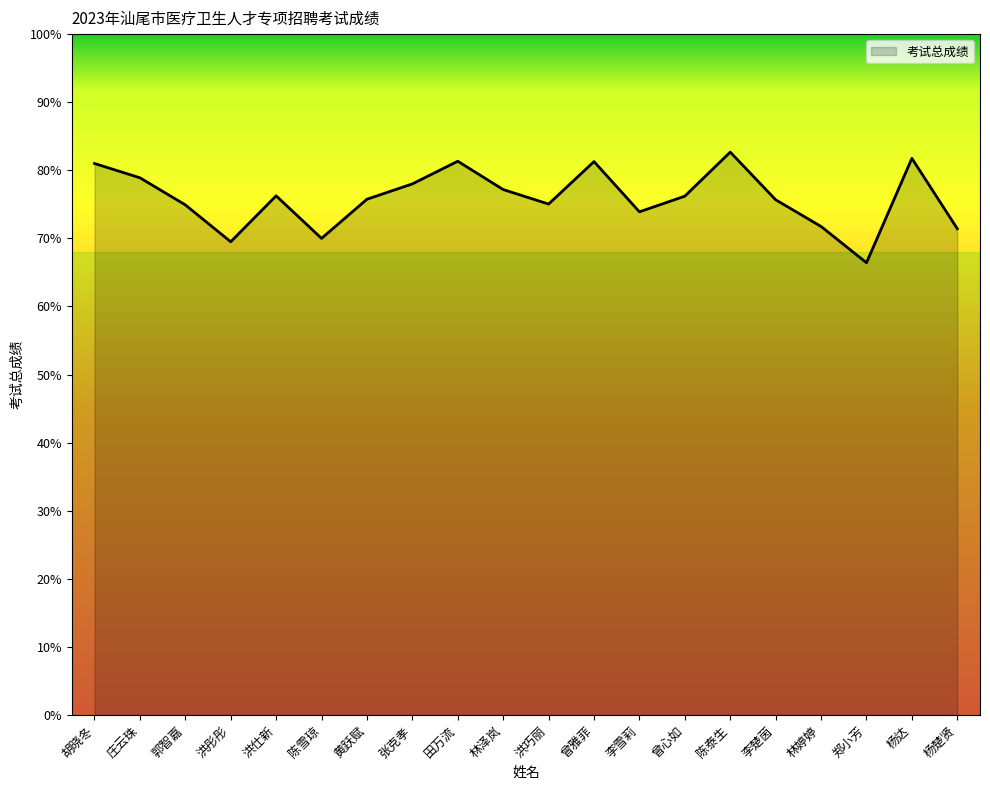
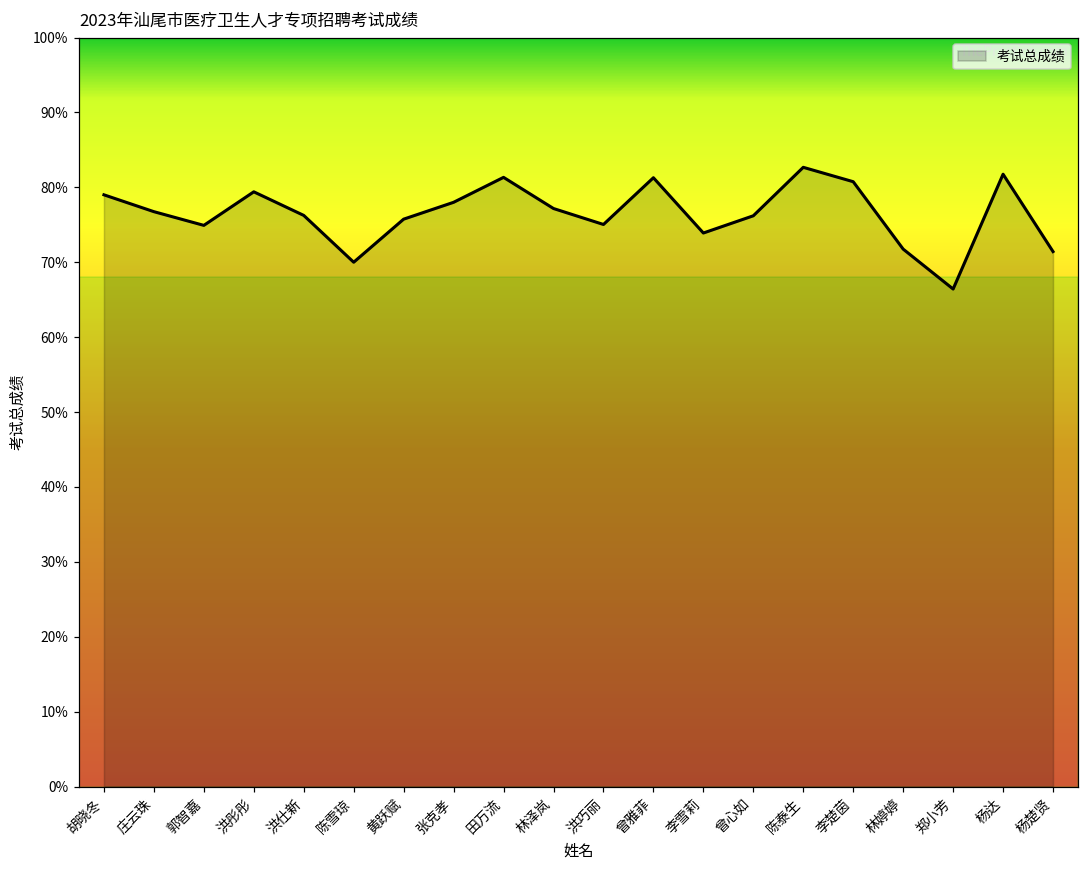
胡晓冬: 81% -> 79%
庄云珠: 79% -> 77%
洪彤彤: 70% -> 79%
李楚茵: 76% -> 81%
